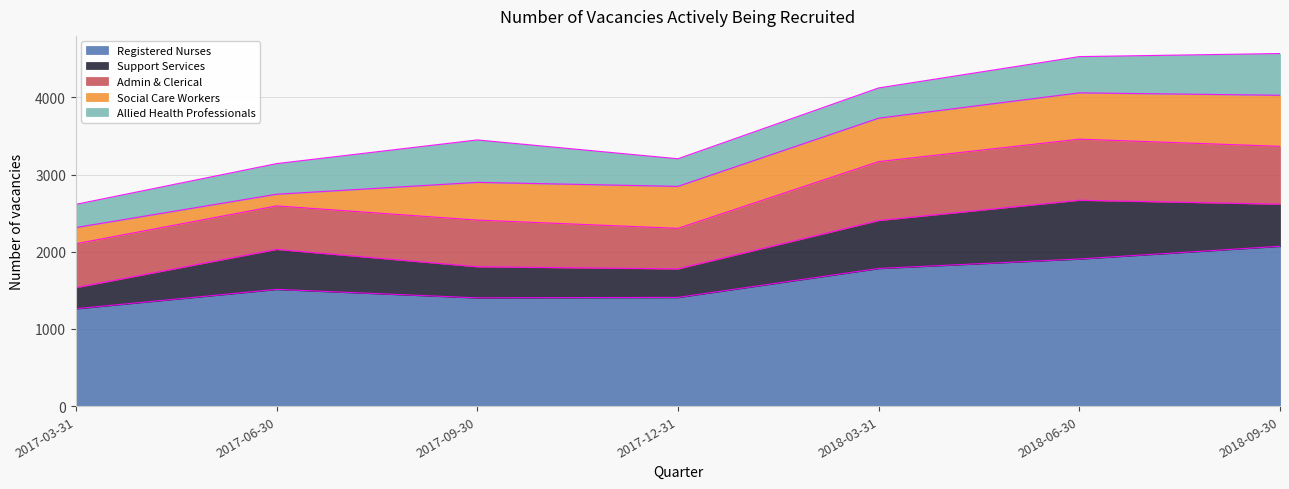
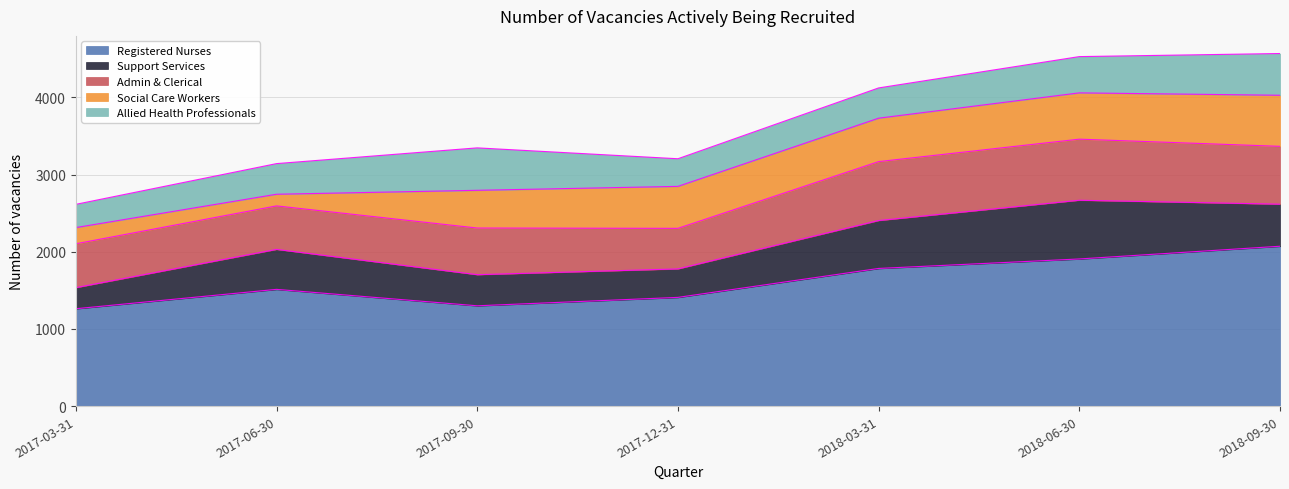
Registered Nurses, 2017-09-30: 1400 -> 1300
